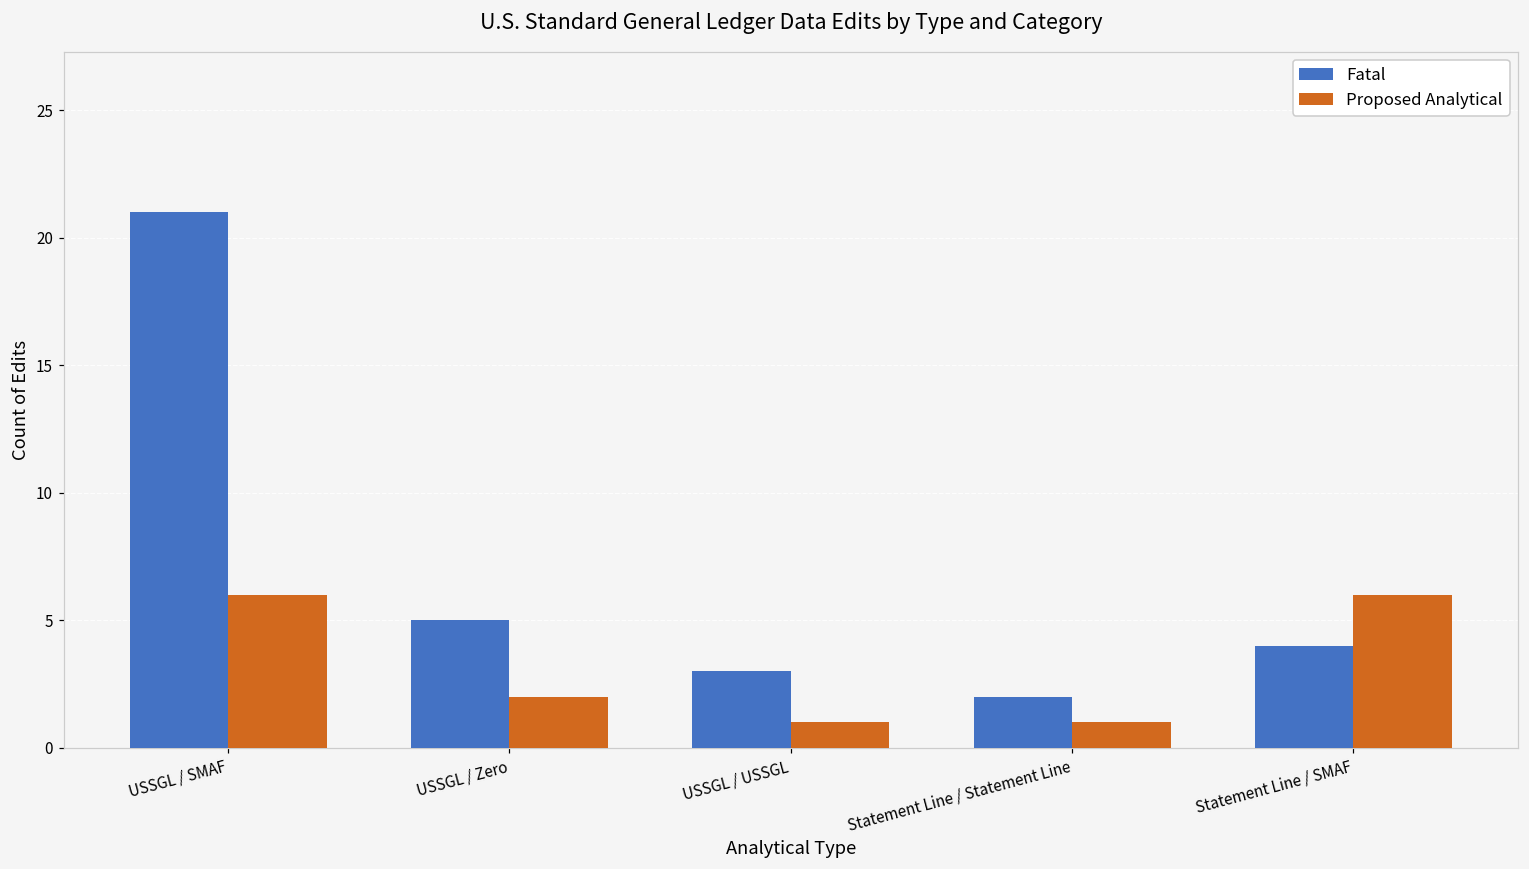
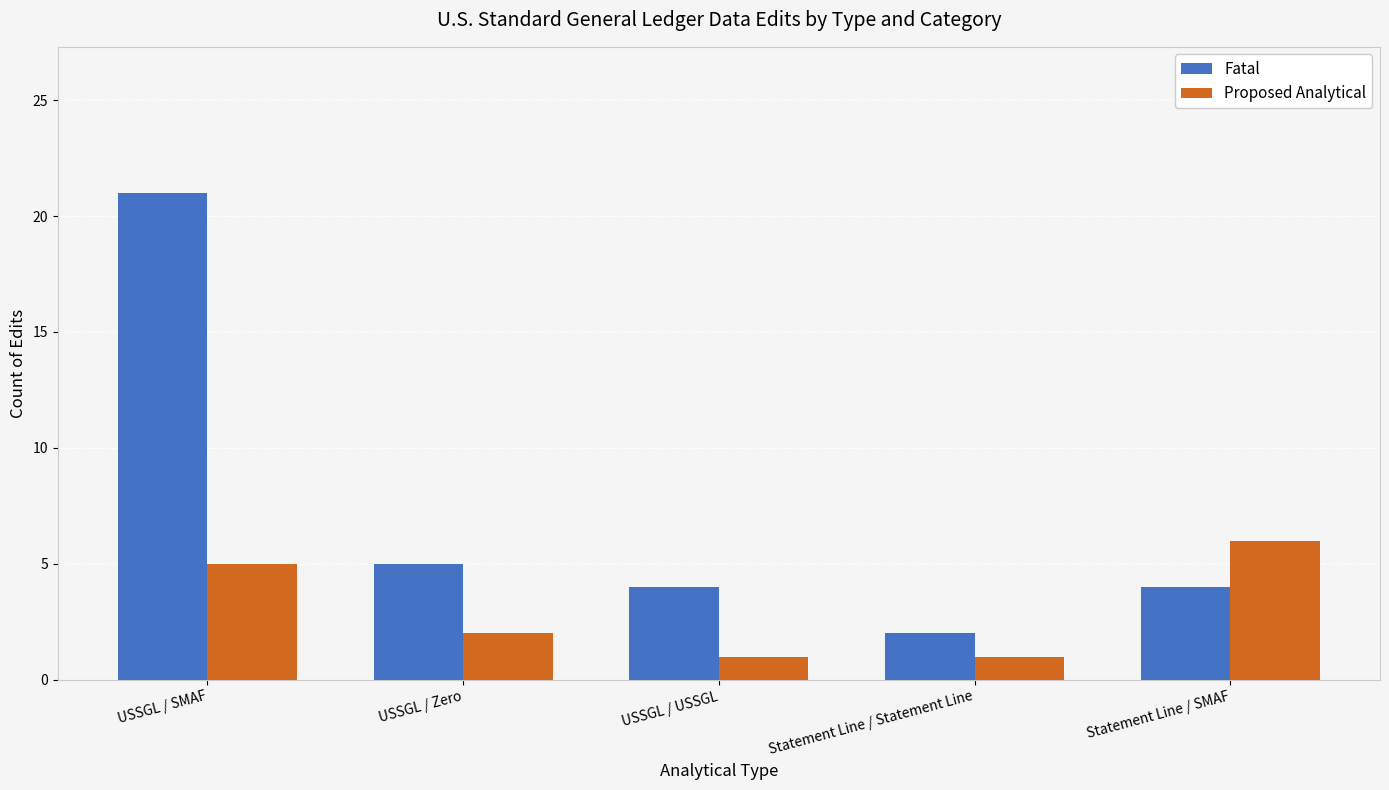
Proposed Analytical, USSGL / SMAF: 6 -> 5
Fatal, USSGL / USSGL: 3 -> 4
